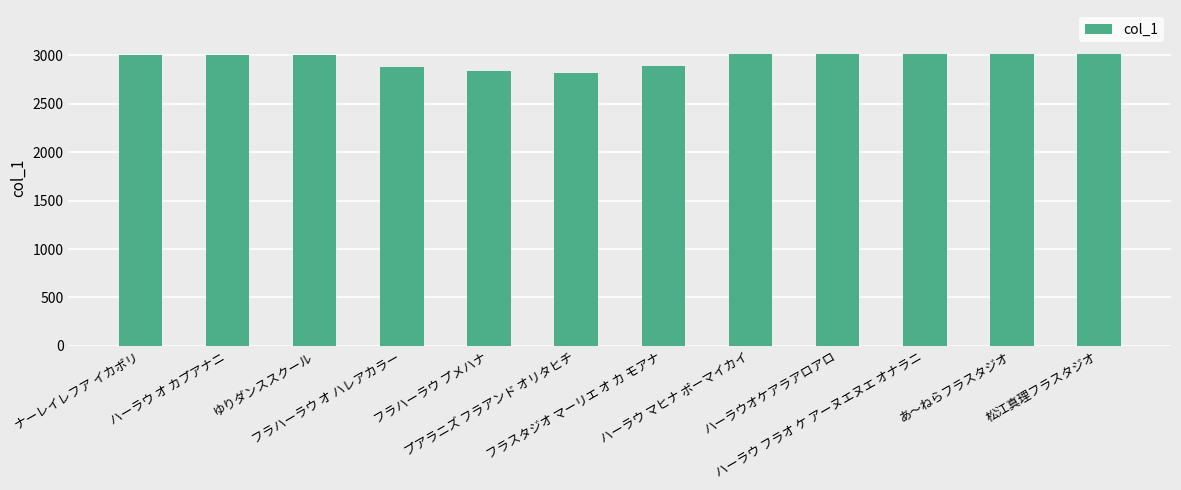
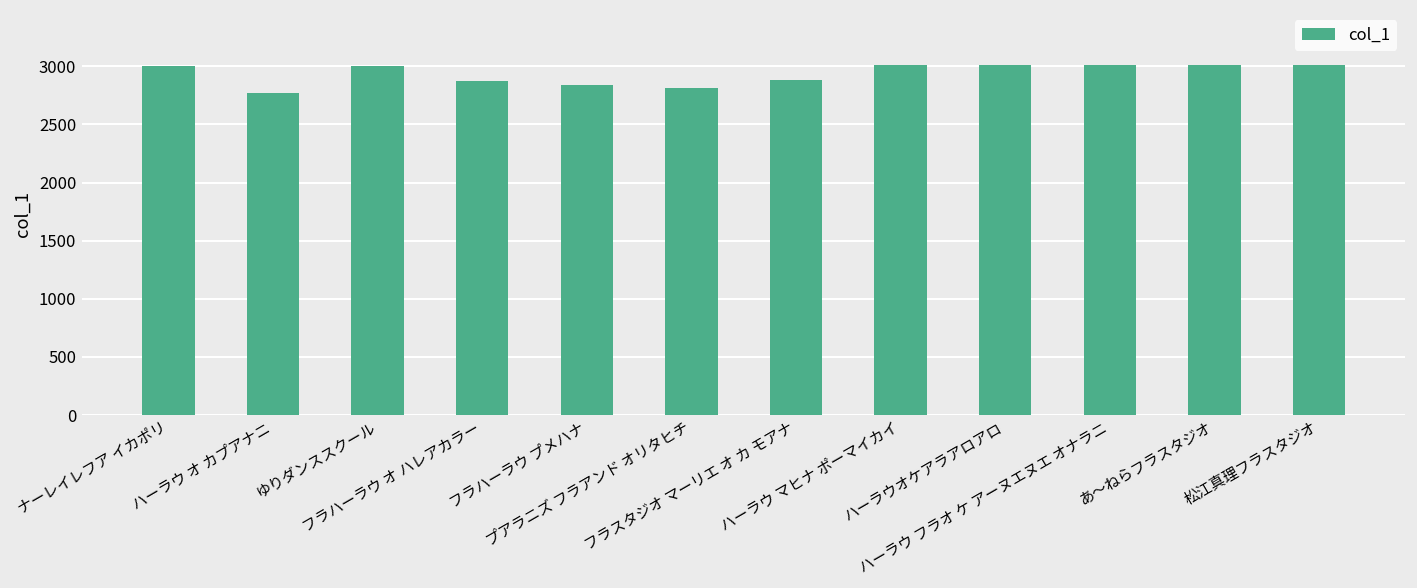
ハーラウ オ カプアナニ: 3000 -> 2800
